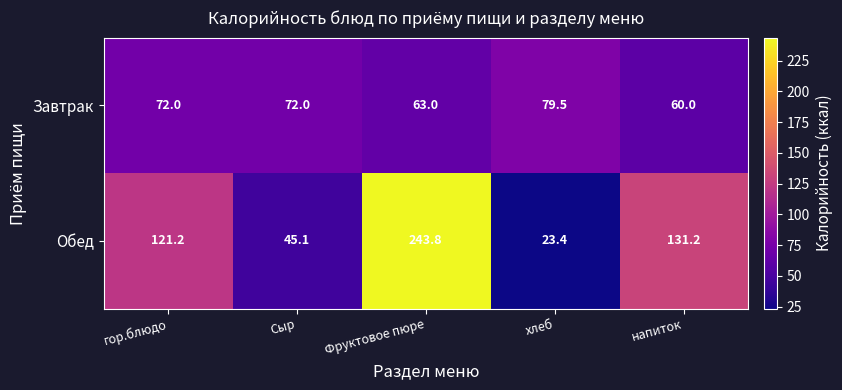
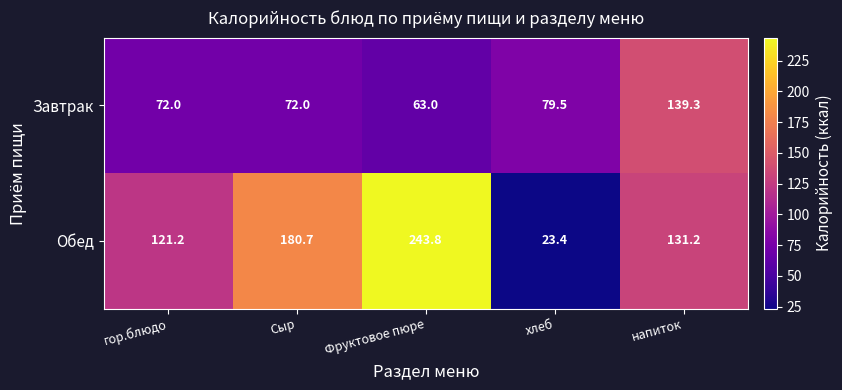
Завтрак, напиток: 60.0 -> 139.3
Обед, Сыр: 45.1 -> 180.7
